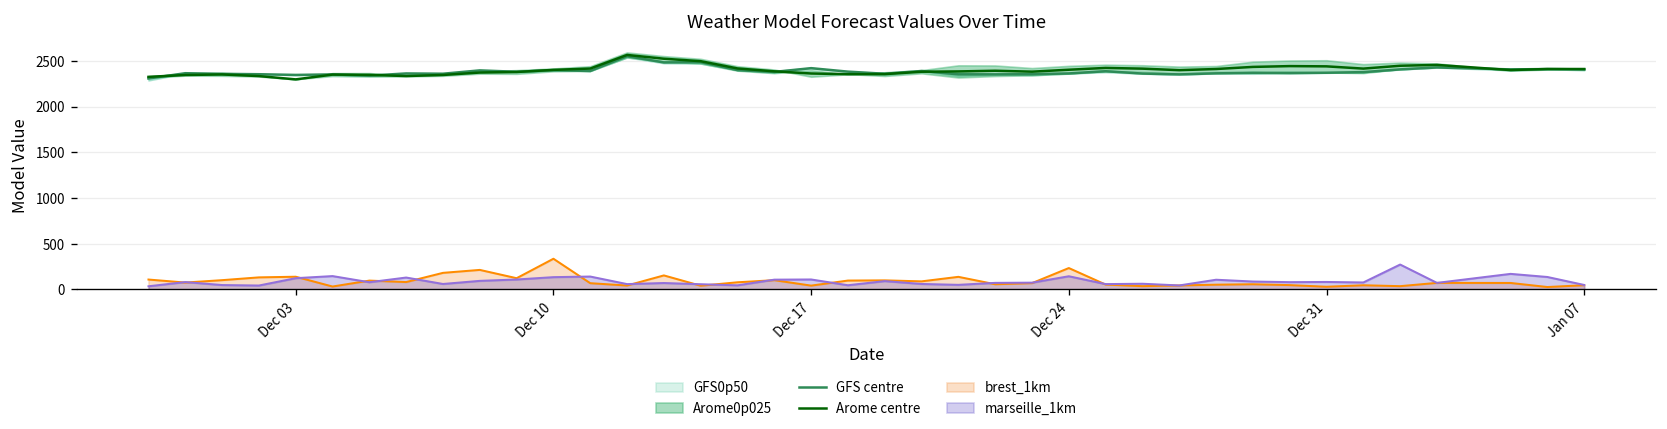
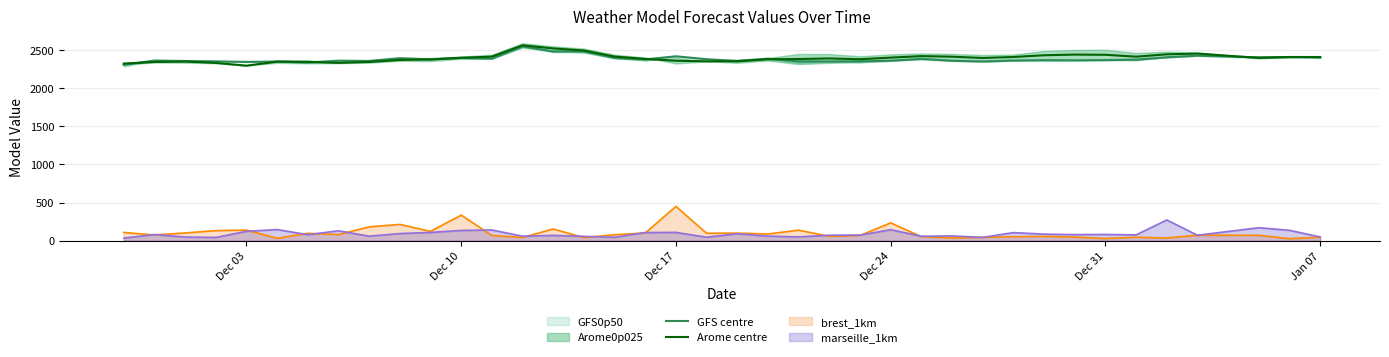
brest_1km, Dec 17: 0 -> 400
